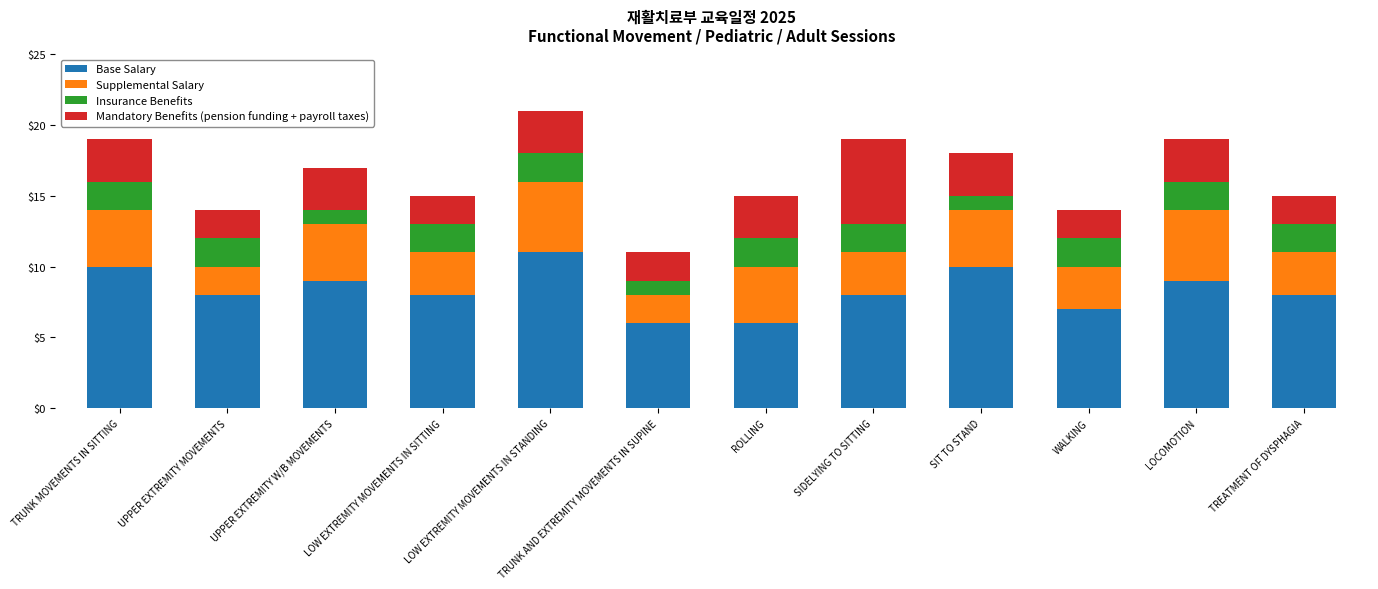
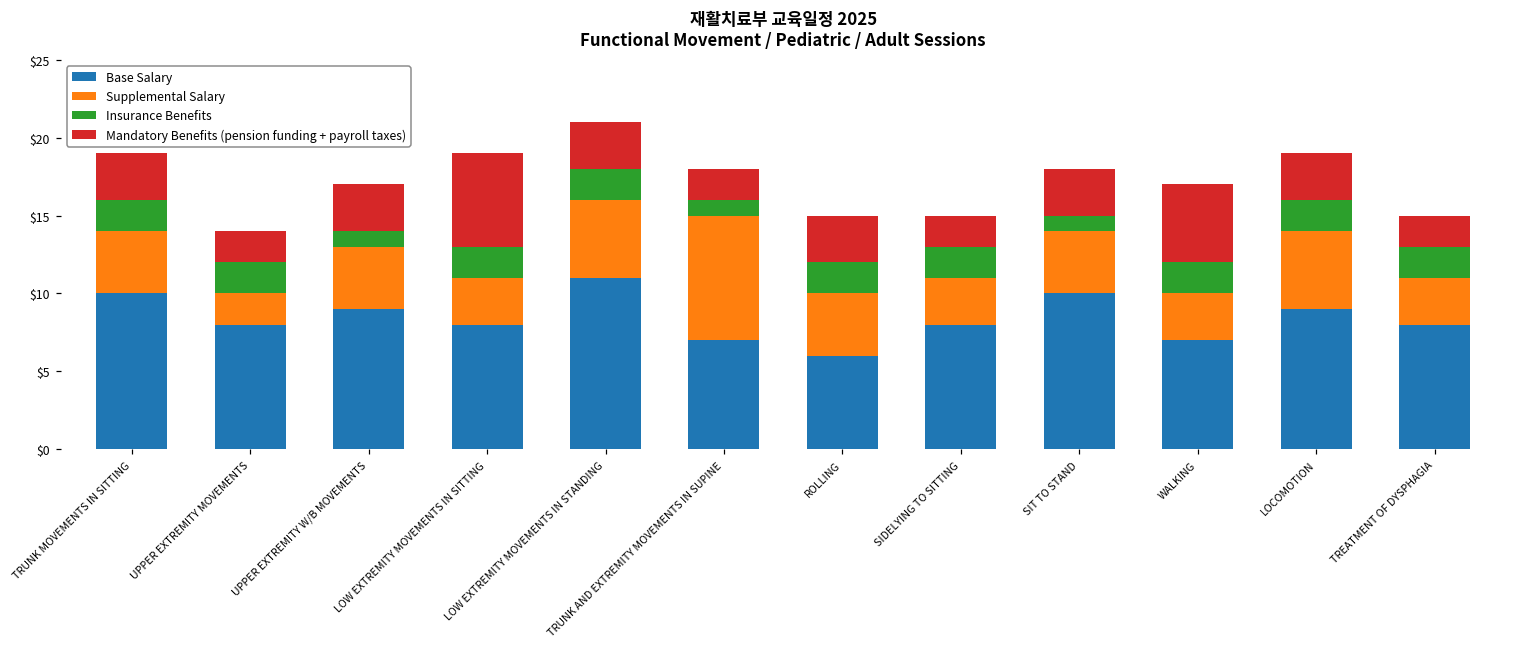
Mandatory Benefits (pension funding + payroll taxes), LOW EXTREMITY MOVEMENTS IN SITTING: $2 -> $6
Base Salary, TRUNK AND EXTREMITY MOVEMENTS IN SUPINE: $6 -> $7
Supplemental Salary, TRUNK AND EXTREMITY MOVEMENTS IN SUPINE: $2 -> $8
Mandatory Benefits (pension funding + payroll taxes), SIDELYING TO SITTING: $6 -> $2
Mandatory Benefits (pension funding + payroll taxes), WALKING: $2 -> $5
